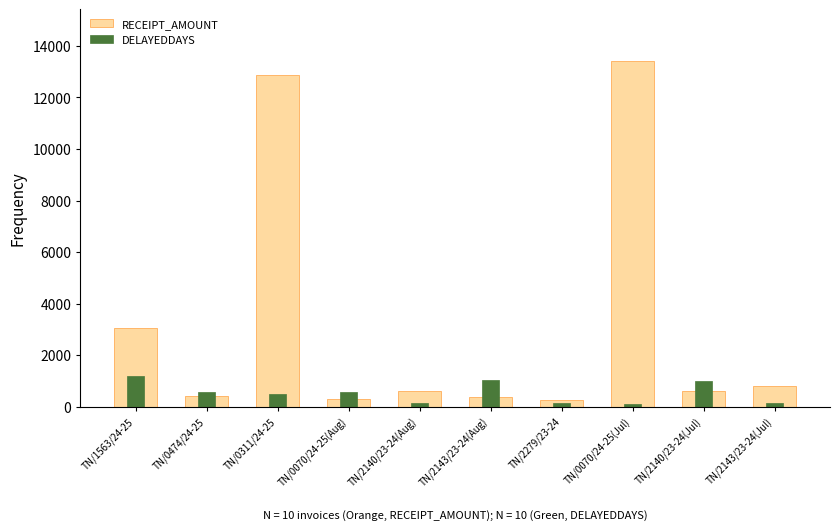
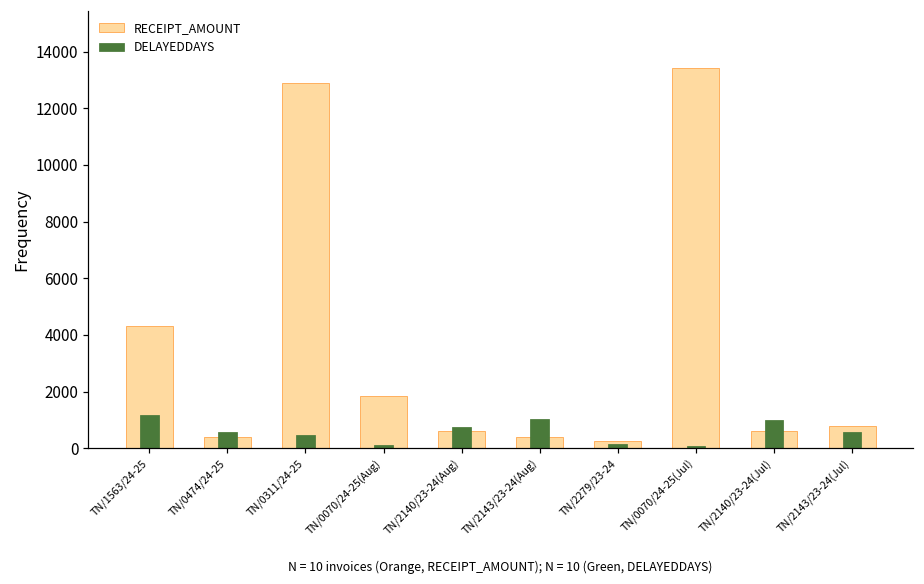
RECEIPT_AMOUNT, TN/1563/24-25: 3000 -> 4300
RECEIPT_AMOUNT, TN/0070/24-25(Aug): 300 -> 1900
DELAYEDDAYS, TN/0070/24-25(Aug): 600 -> 100
DELAYEDDAYS, TN/2140/23-24(Aug): 200 -> 800
DELAYEDDAYS, TN/2143/23-24(Jul): 100 -> 600
